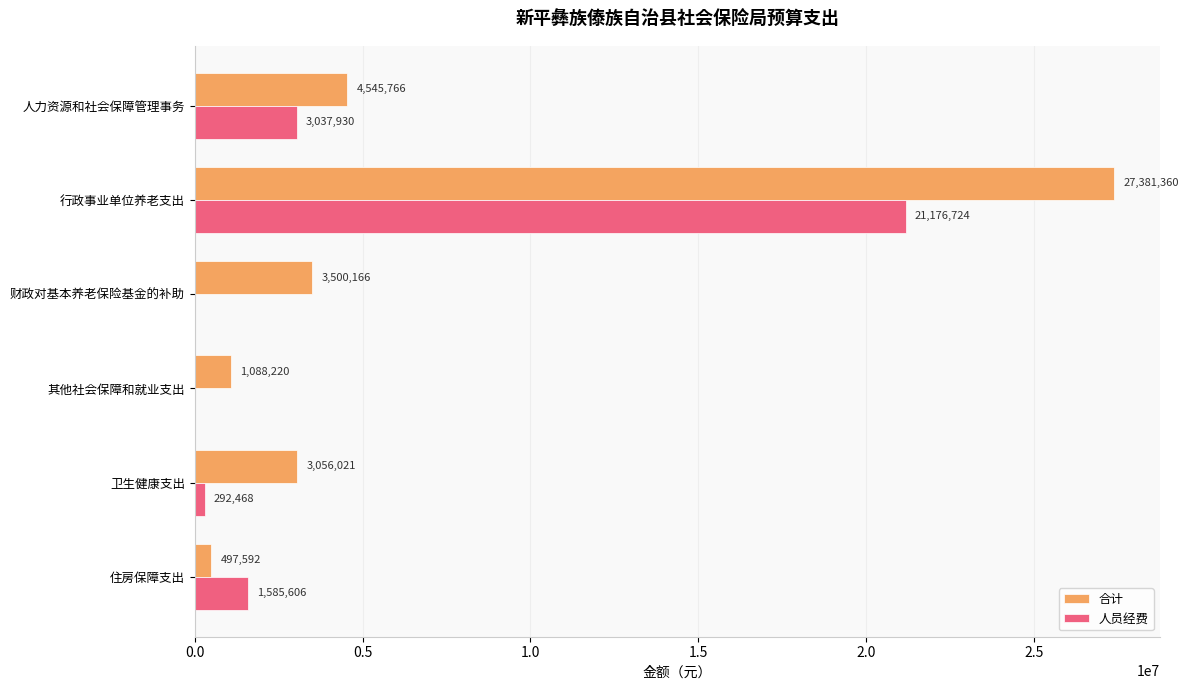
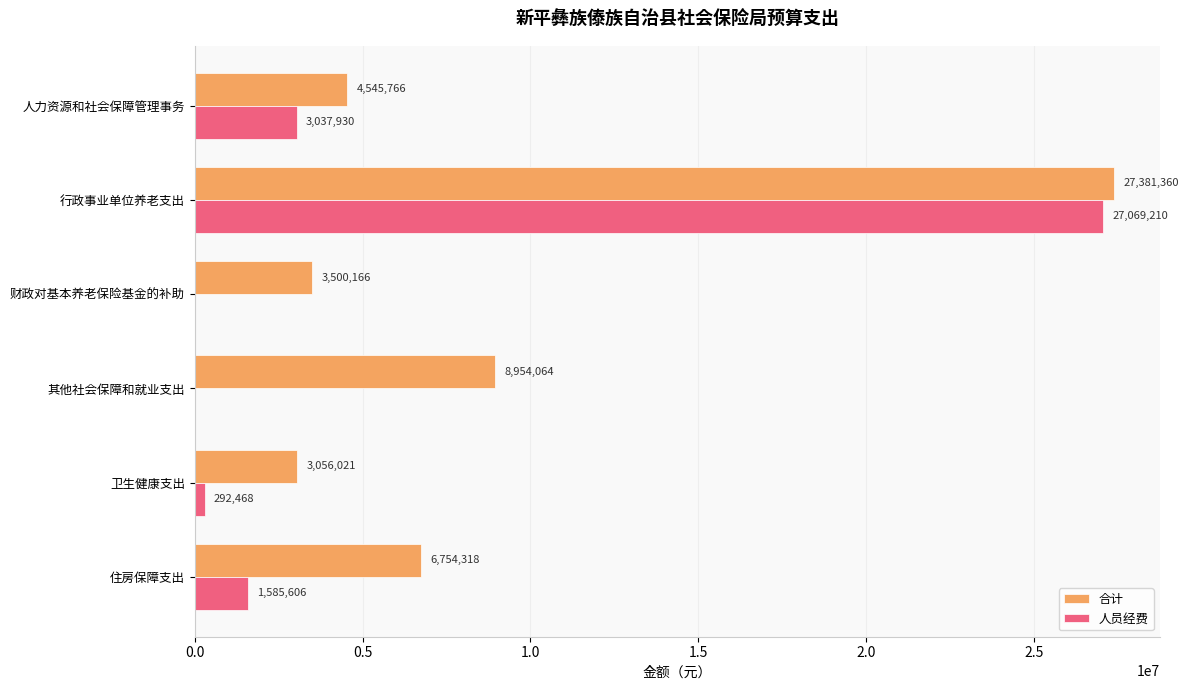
人员经费, 行政事业单位养老支出: 21,176,724 -> 27,069,210
合计, 其他社会保障和就业支出: 1,088,220 -> 8,954,064
合计, 住房保障支出: 497,592 -> 6,754,318
